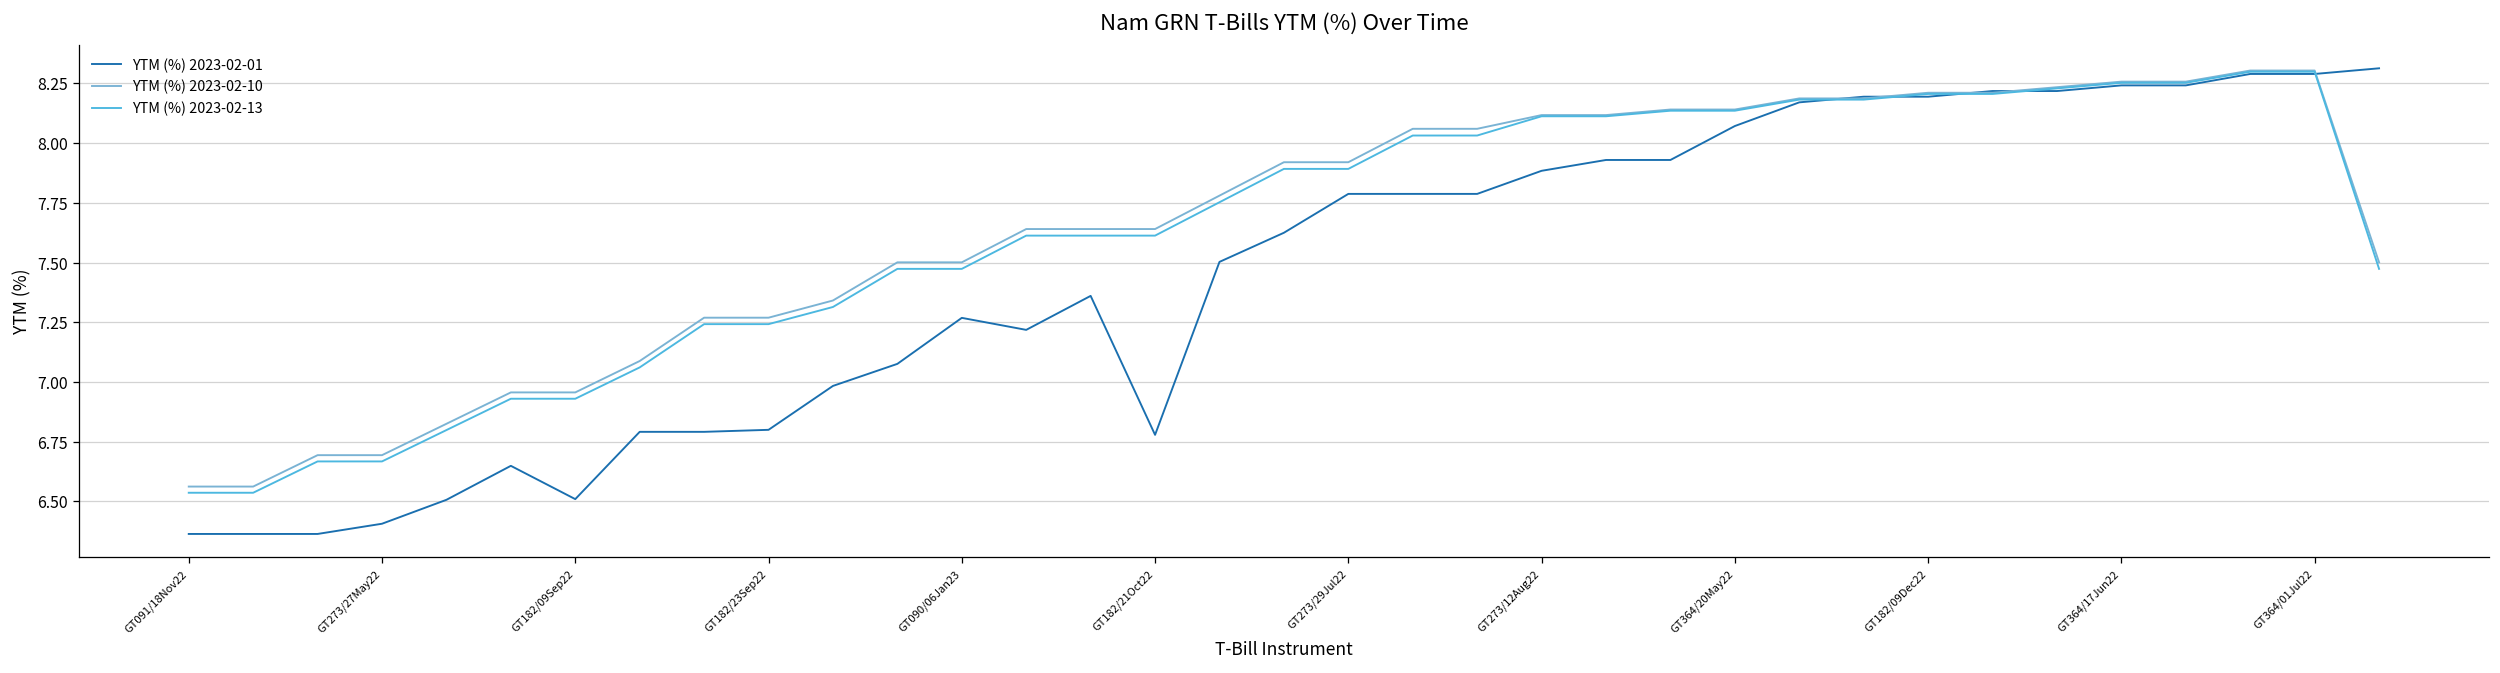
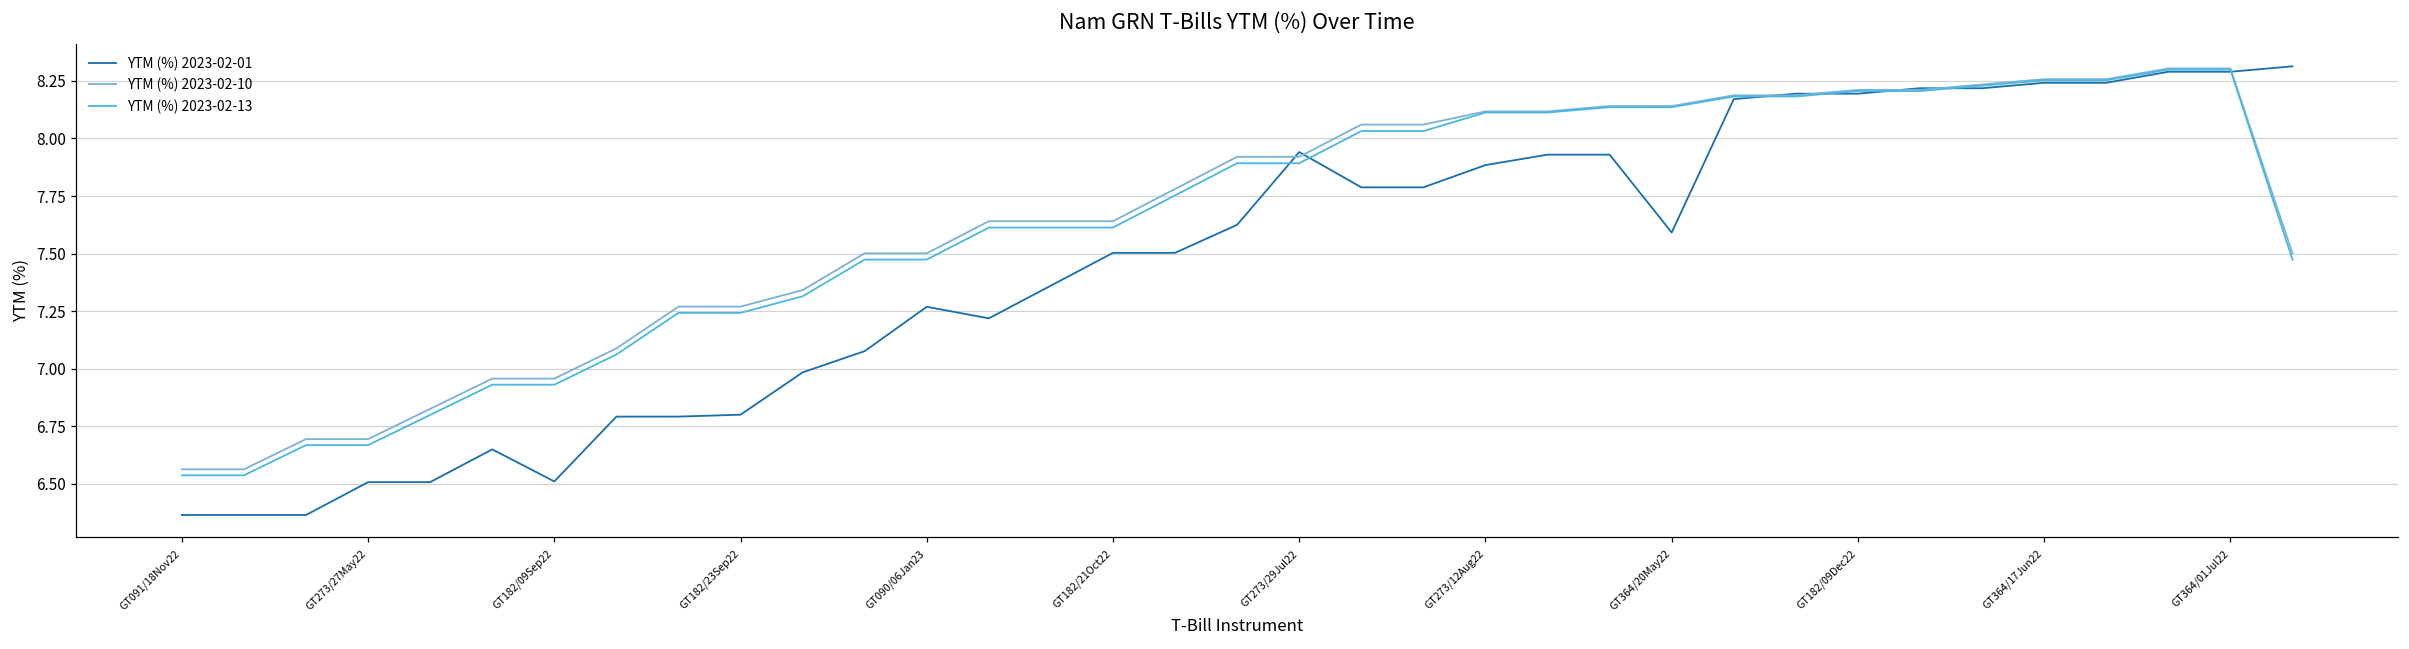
YTM (%) 2023-02-01, GT273/27May22: 6.41 -> 6.51
YTM (%) 2023-02-01, GT182/21Oct22: 6.78 -> 7.50
YTM (%) 2023-02-01, GT273/29Jul22: 7.79 -> 7.94
YTM (%) 2023-02-01, GT364/20May22: 8.07 -> 7.59
